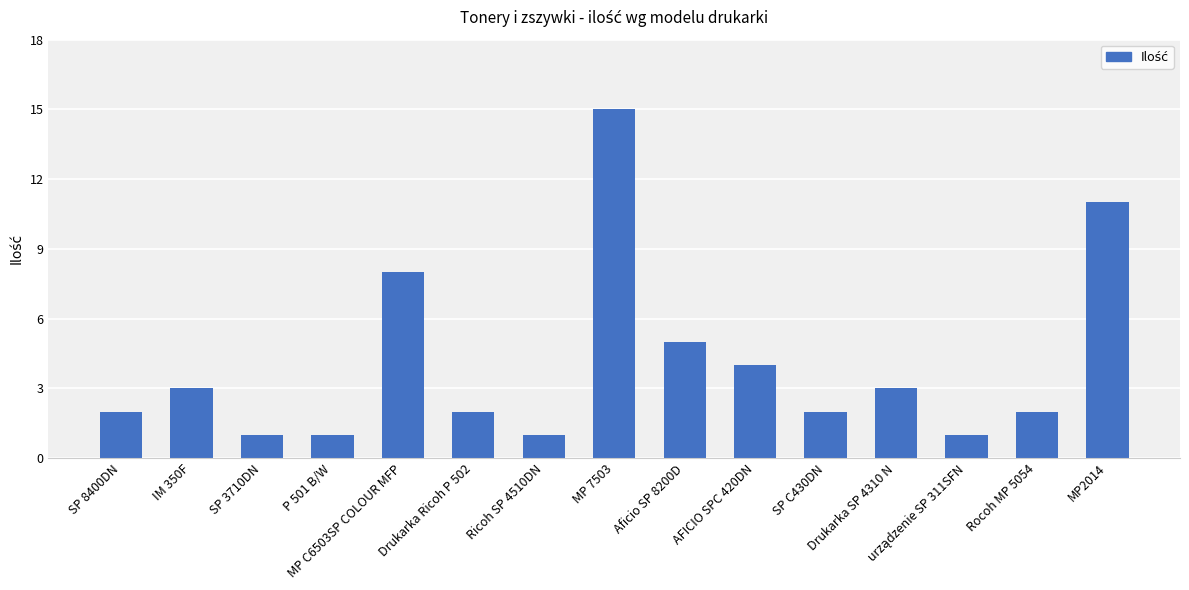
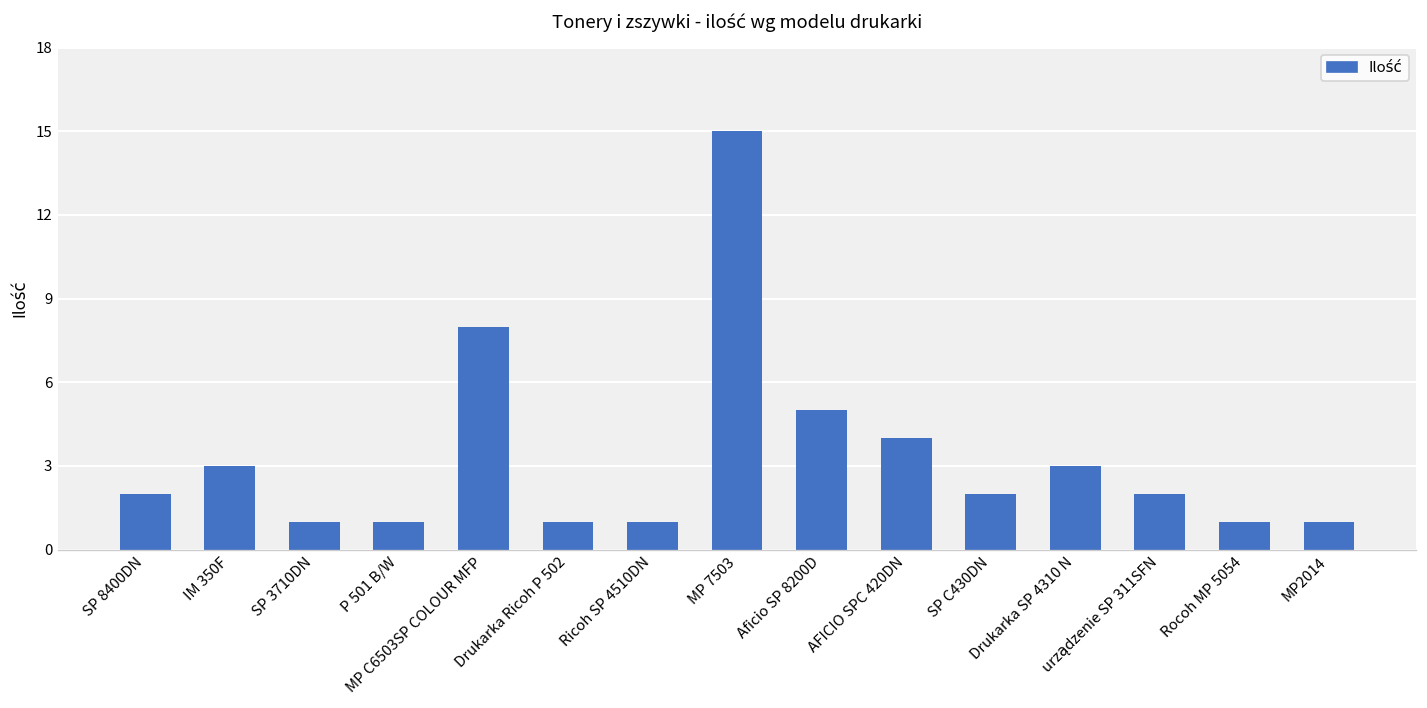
Drukarka Ricoh P 502: 2 -> 1
urządzenie SP 311SFN: 1 -> 2
Rocoh MP 5054: 2 -> 1
MP2014: 11 -> 1
